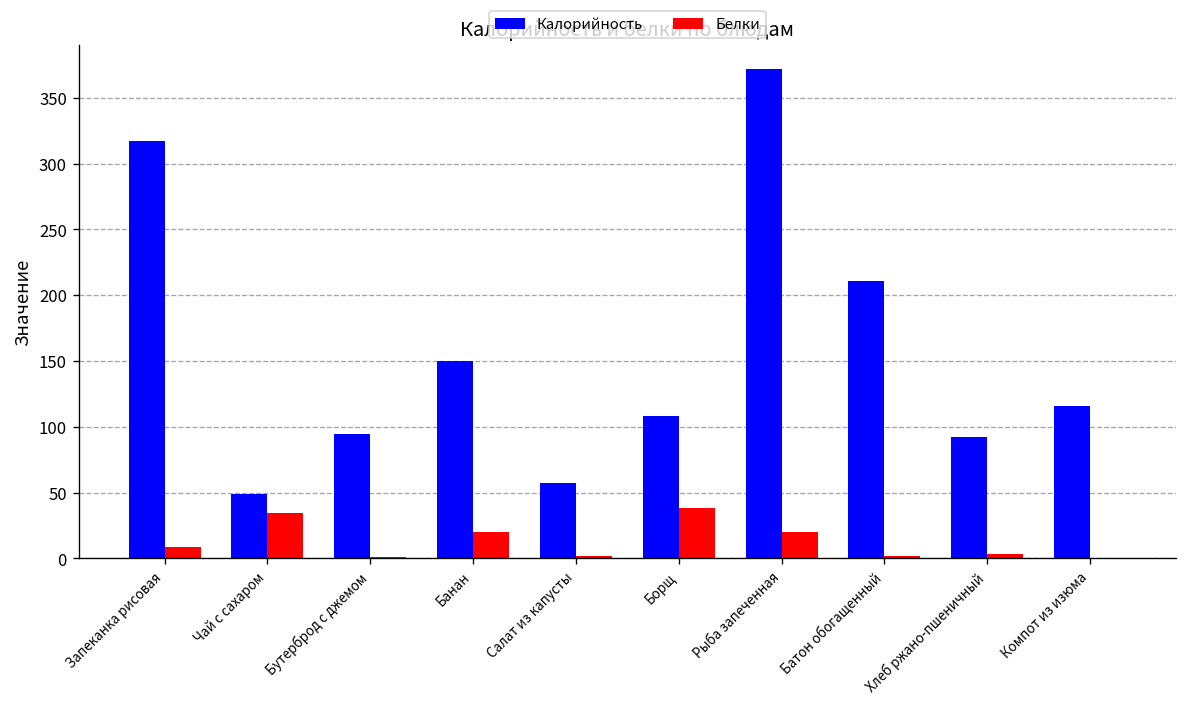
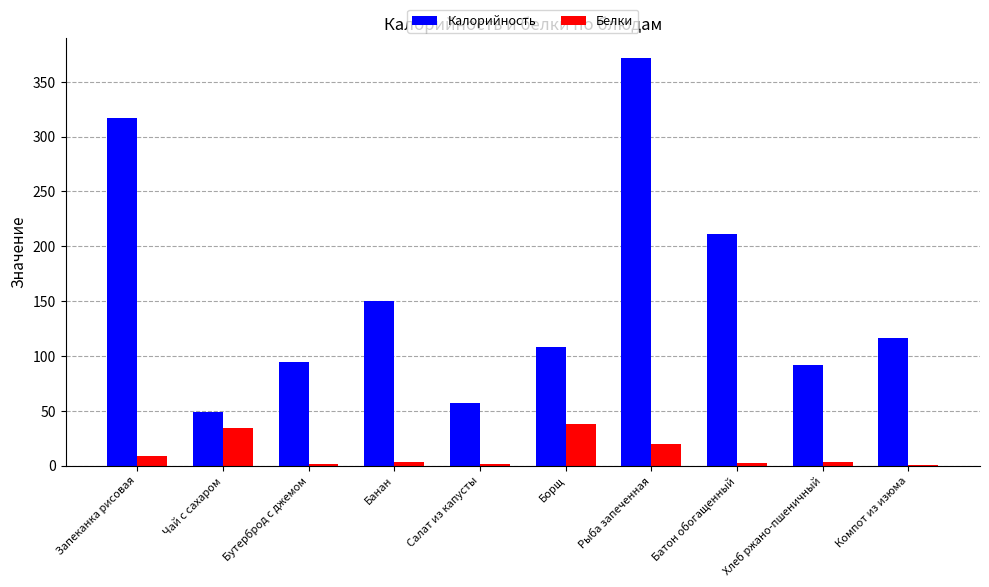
Белки, Банан: 20 -> 3
